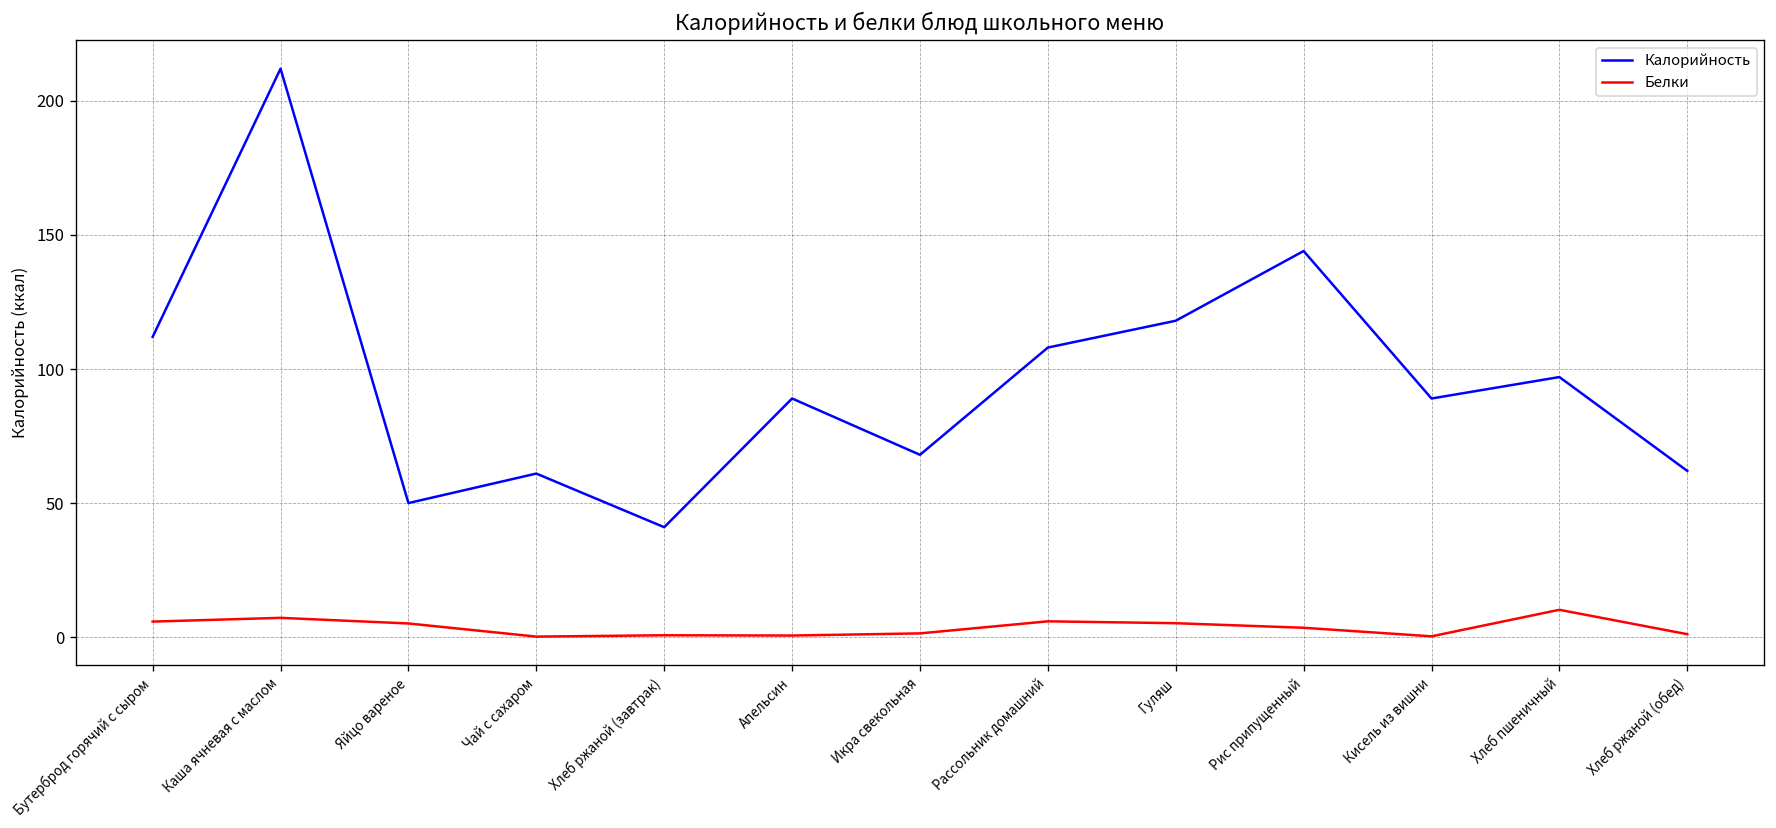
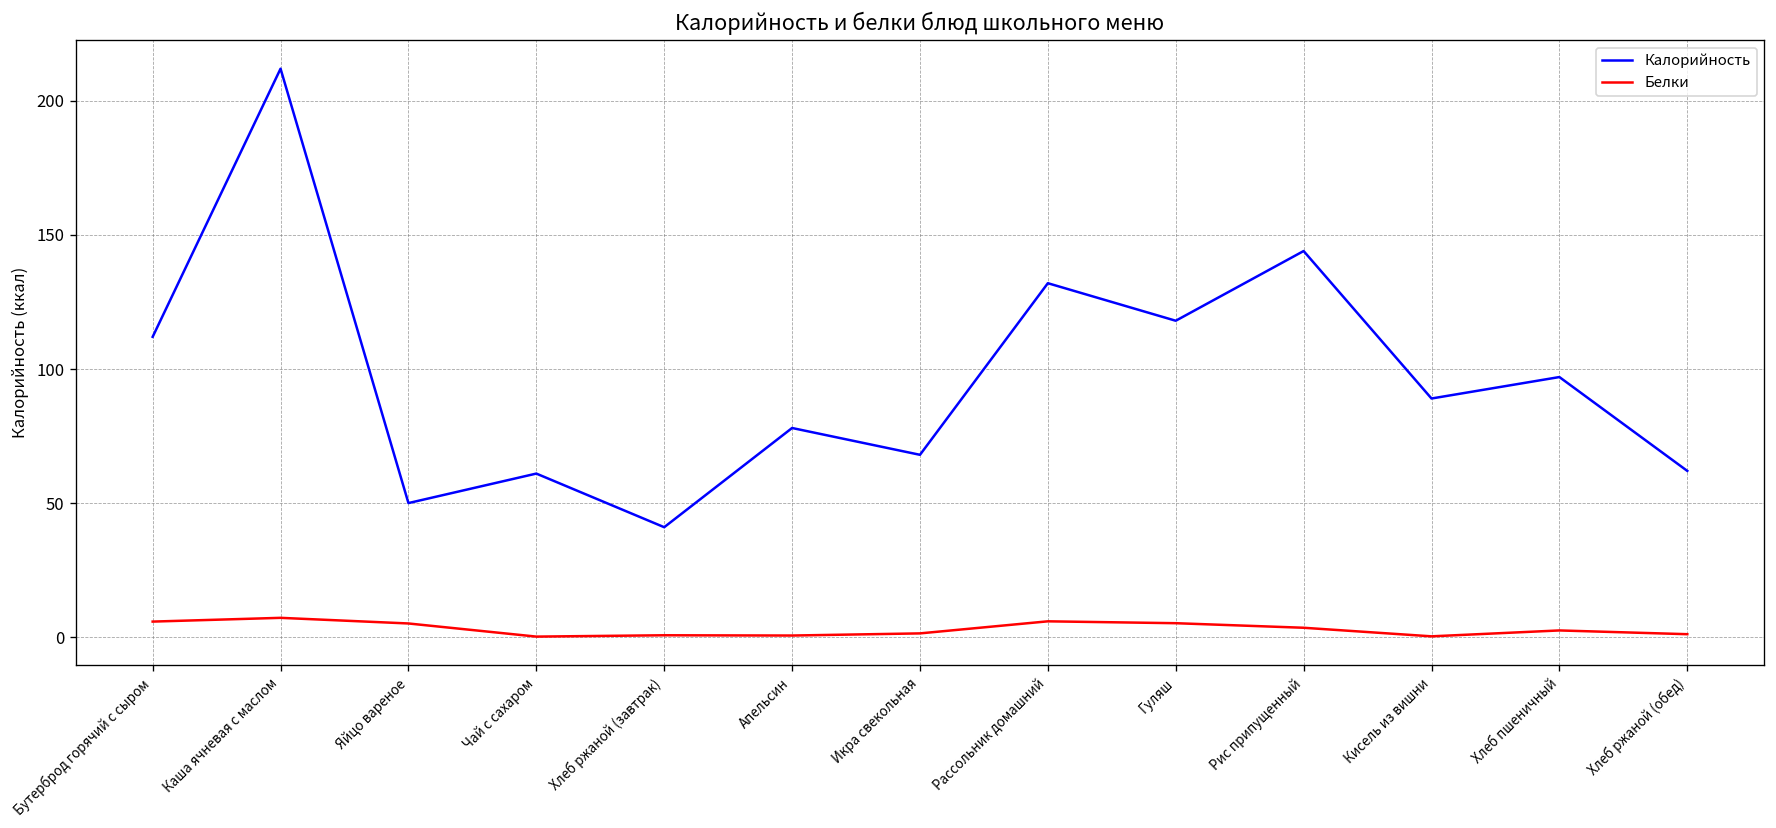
Калорийность, Апельсин: 89 -> 78
Калорийность, Рассольник домашний: 108 -> 132
Белки, Хлеб пшеничный: 10 -> 3
